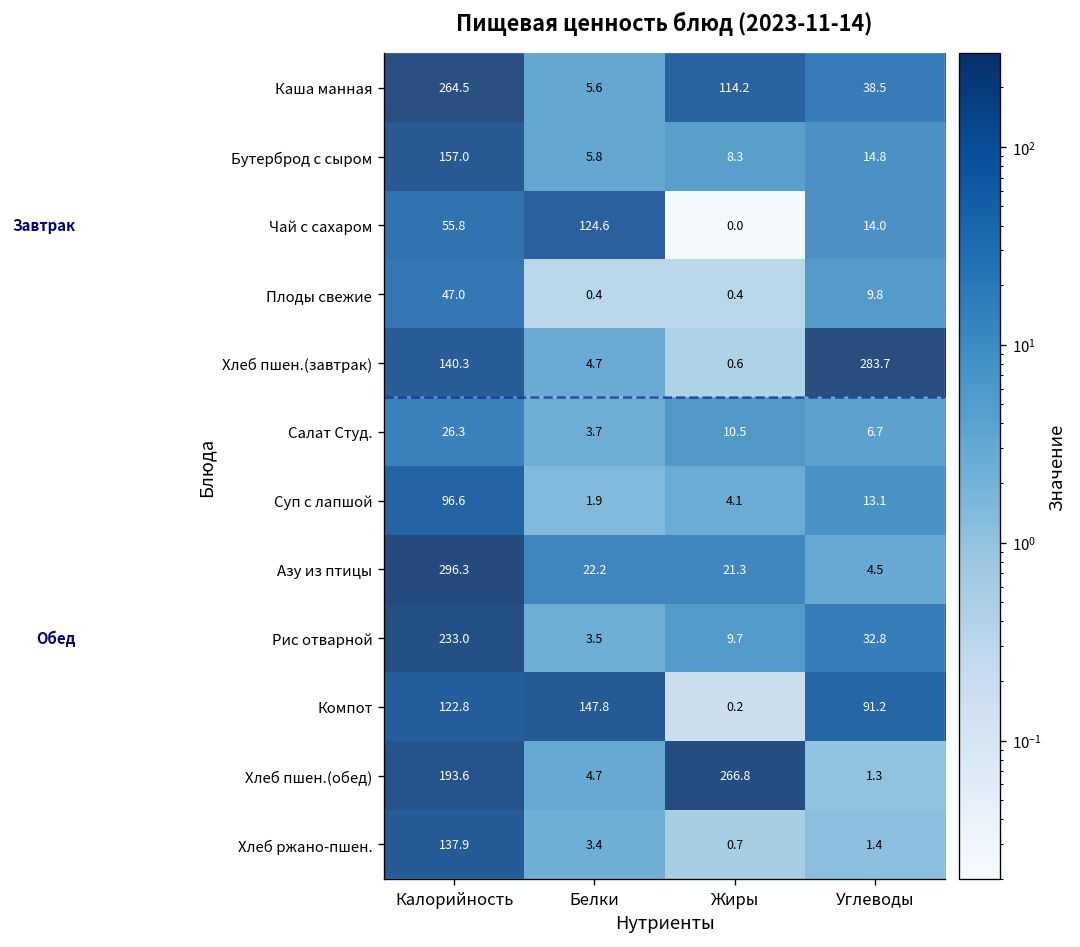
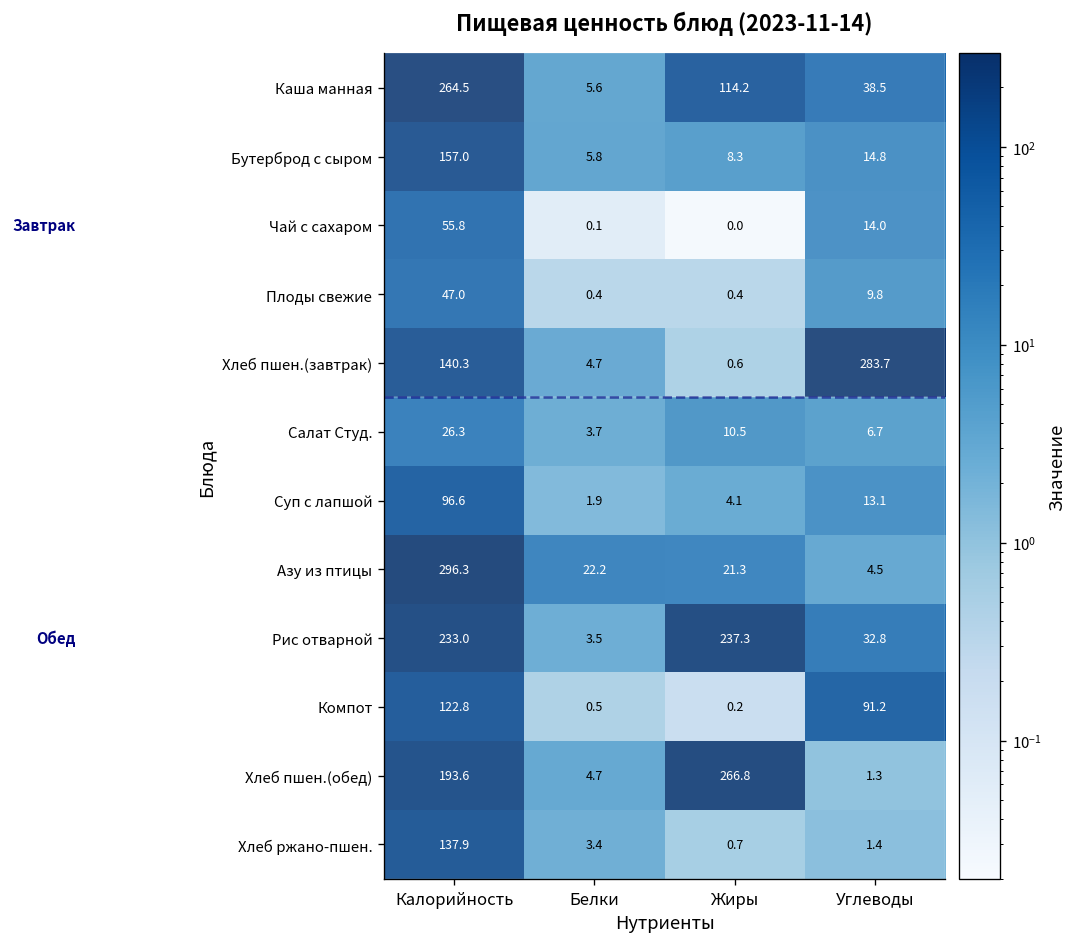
Чай с сахаром, Белки: 124.6 -> 0.1
Рис отварной, Жиры: 9.7 -> 237.3
Компот, Белки: 147.8 -> 0.5
